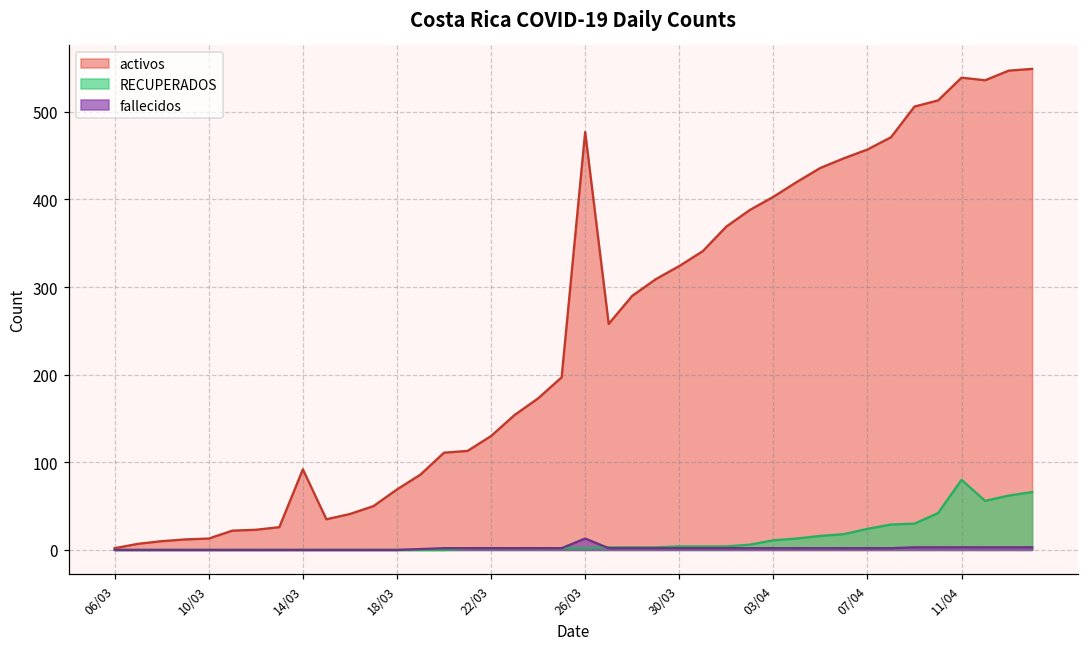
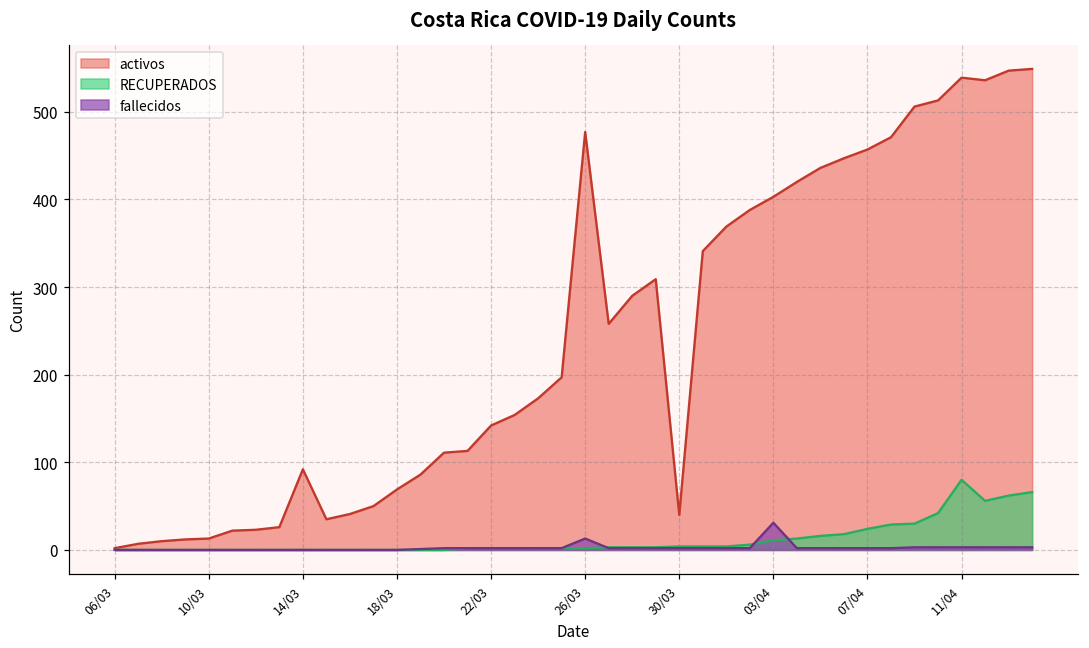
activos, 22/03: 130 -> 140
activos, 30/03: 320 -> 40
fallecidos, 03/04: 0 -> 30
